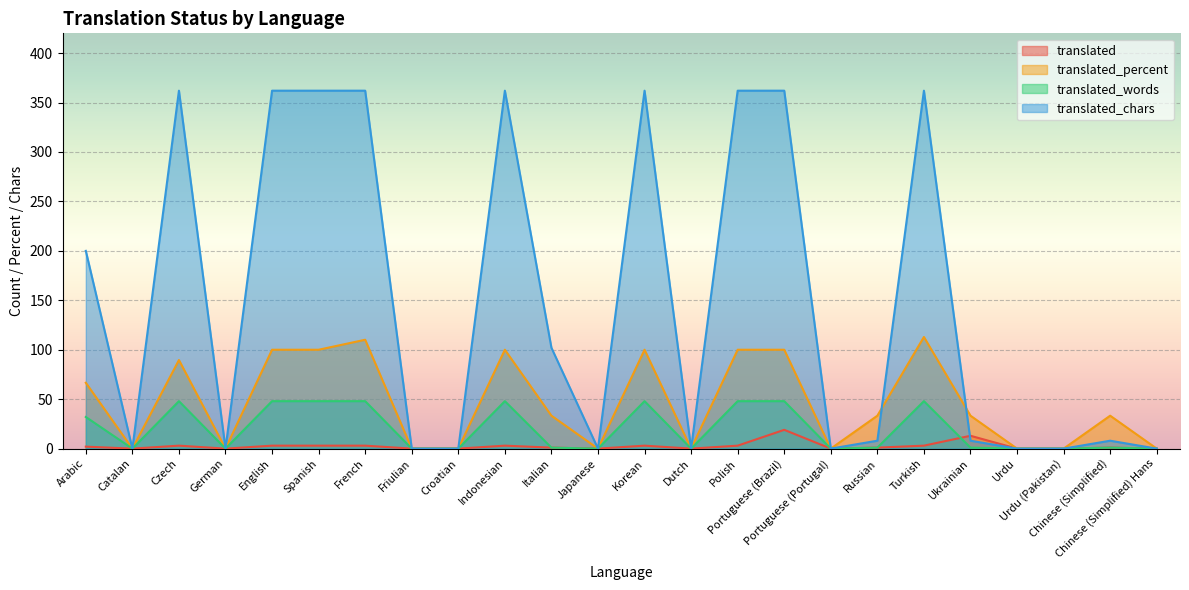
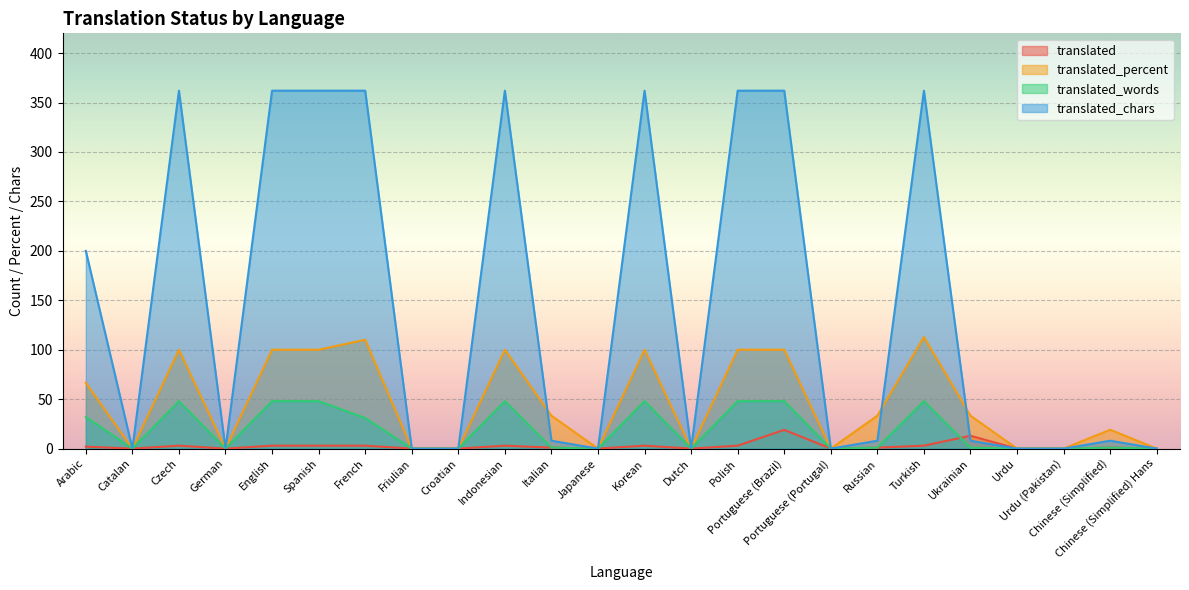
translated_percent, Czech: 90 -> 100
translated_words, French: 50 -> 30
translated_chars, Italian: 100 -> 10
translated_percent, Chinese (Simplified): 30 -> 20
